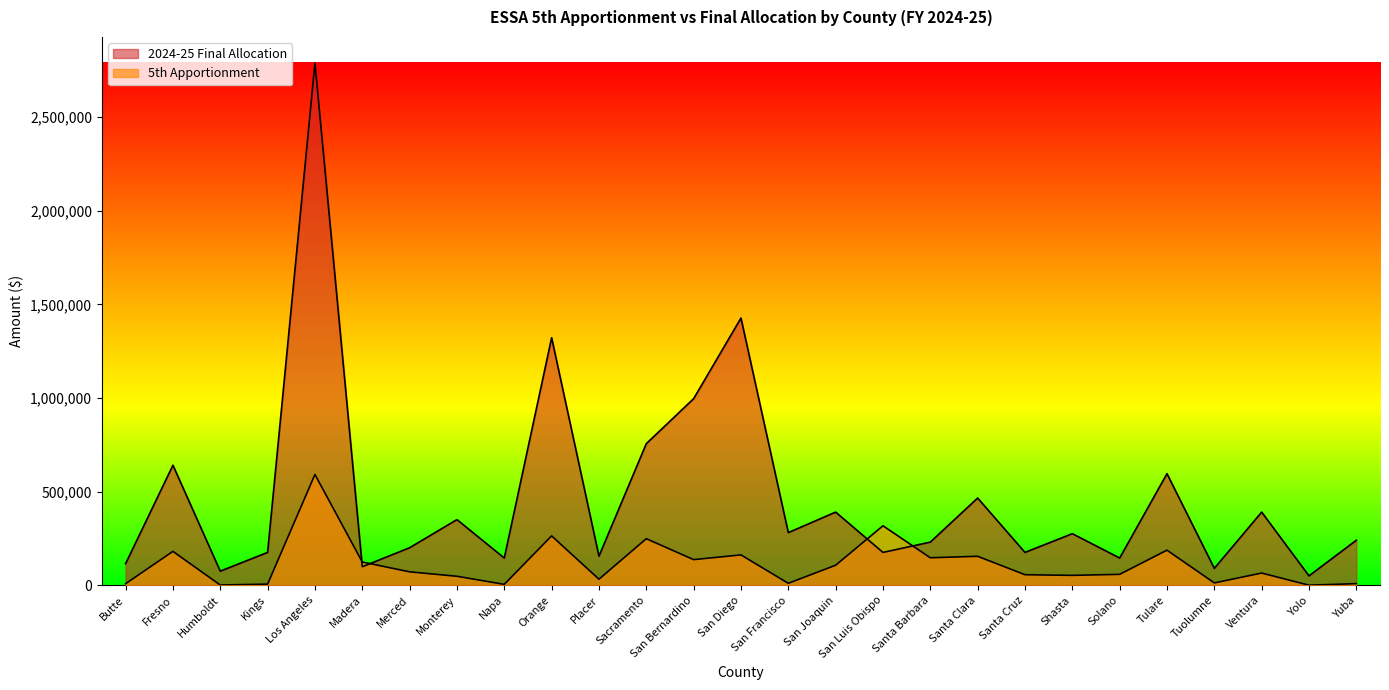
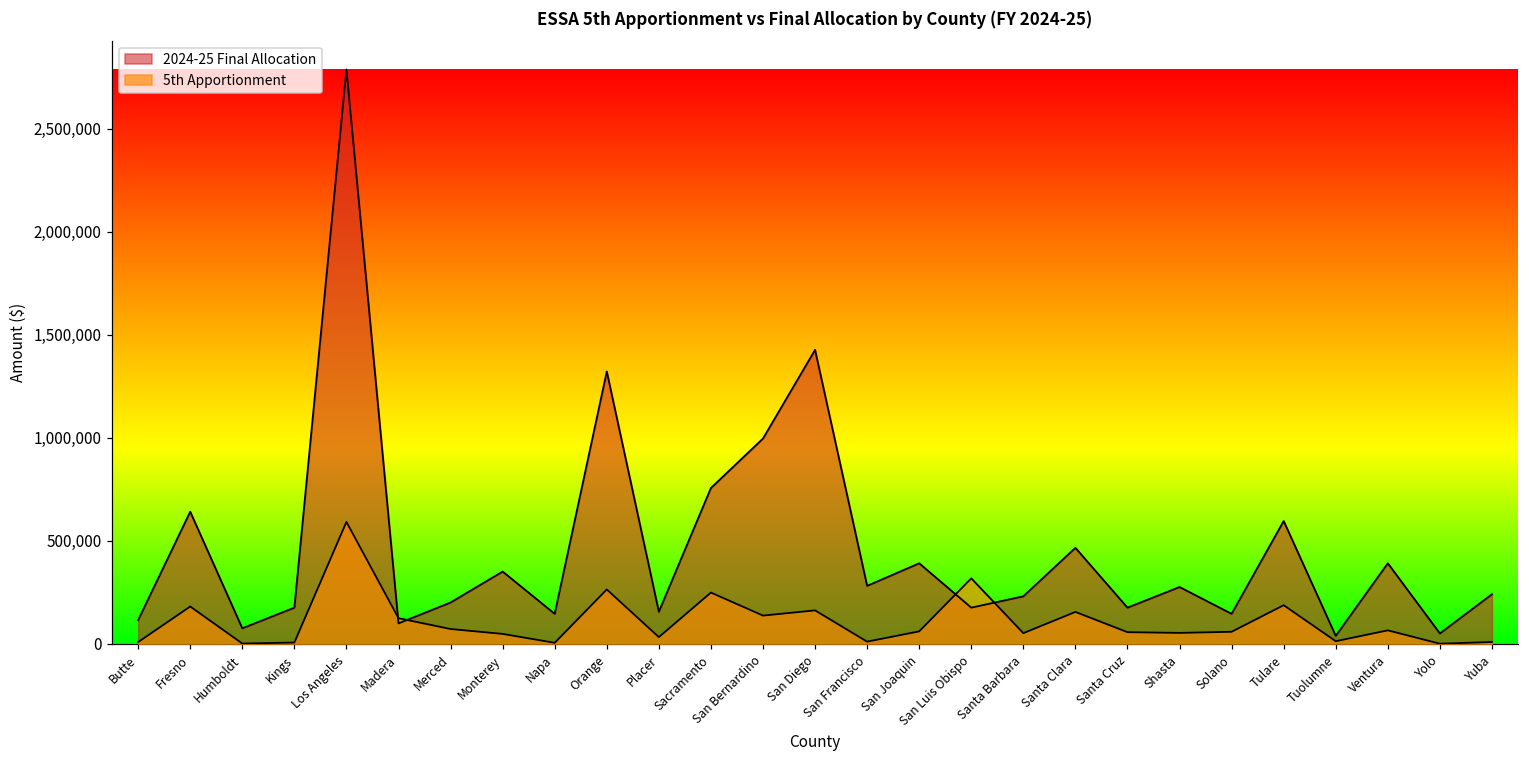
5th Apportionment, San Joaquin: 110,000 -> 60,000
5th Apportionment, Santa Barbara: 150,000 -> 50,000
2024-25 Final Allocation, Tuolumne: 90,000 -> 40,000
